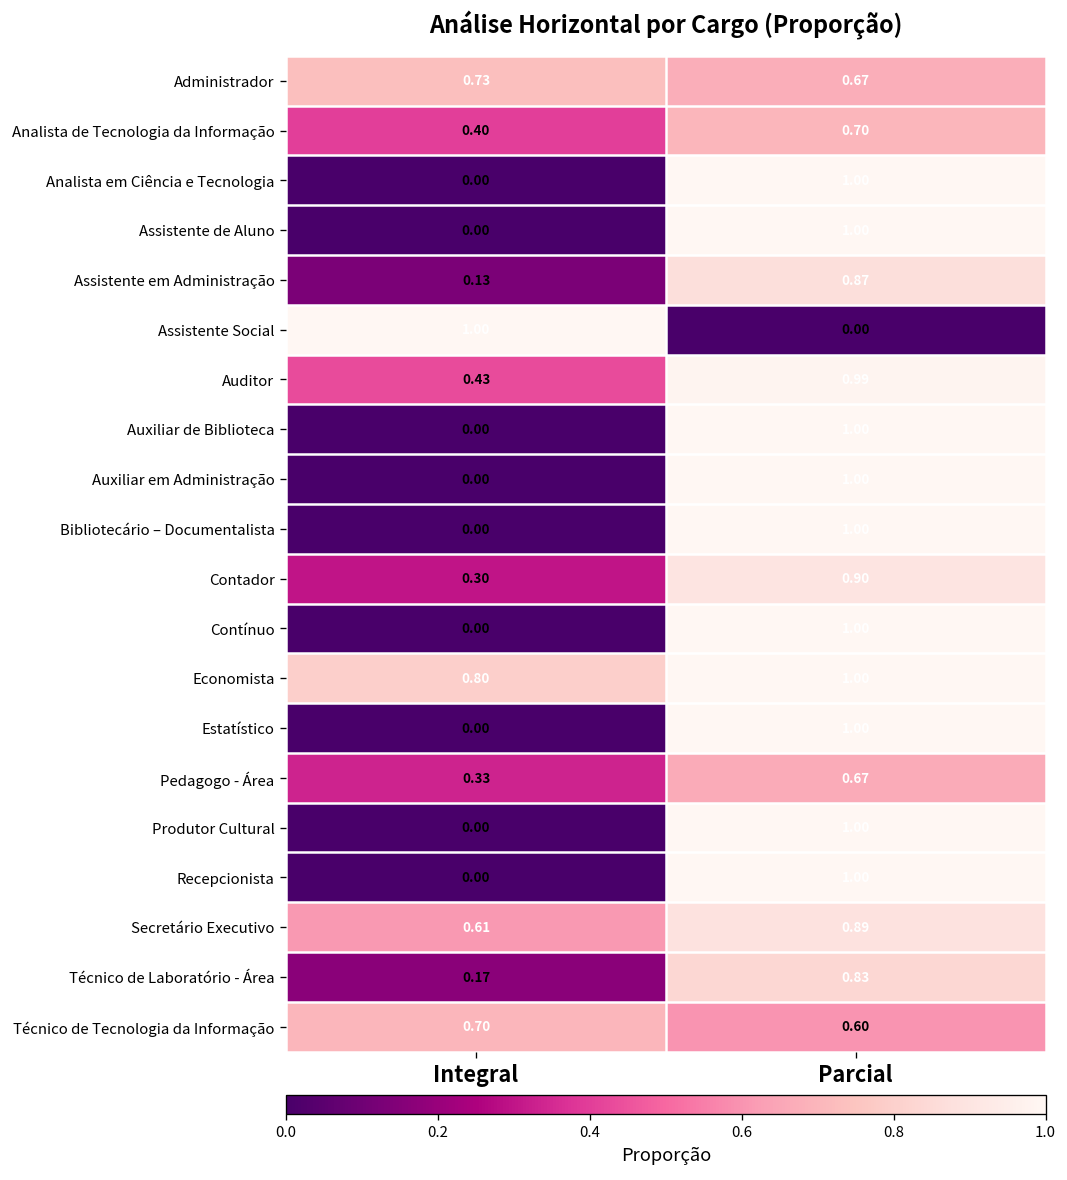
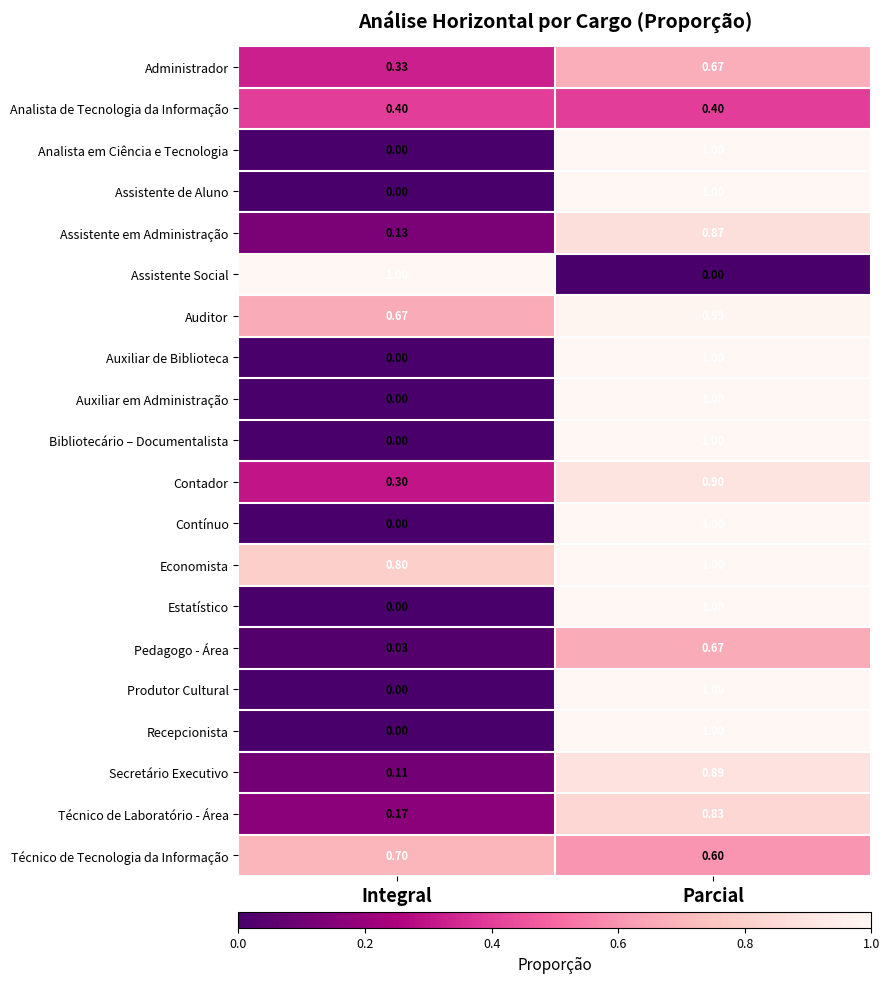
Administrador, Integral: 0.73 -> 0.33
Analista de Tecnologia da Informação, Parcial: 0.70 -> 0.40
Auditor, Integral: 0.43 -> 0.67
Pedagogo - Área, Integral: 0.33 -> 0.03
Secretário Executivo, Integral: 0.61 -> 0.11
